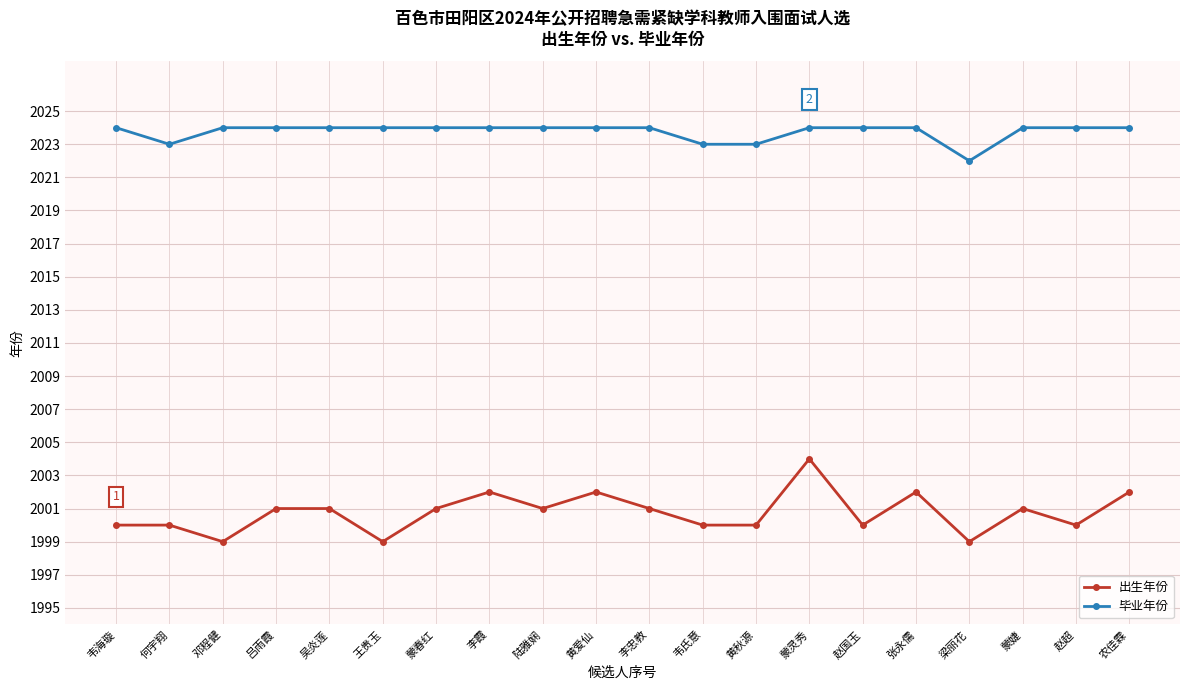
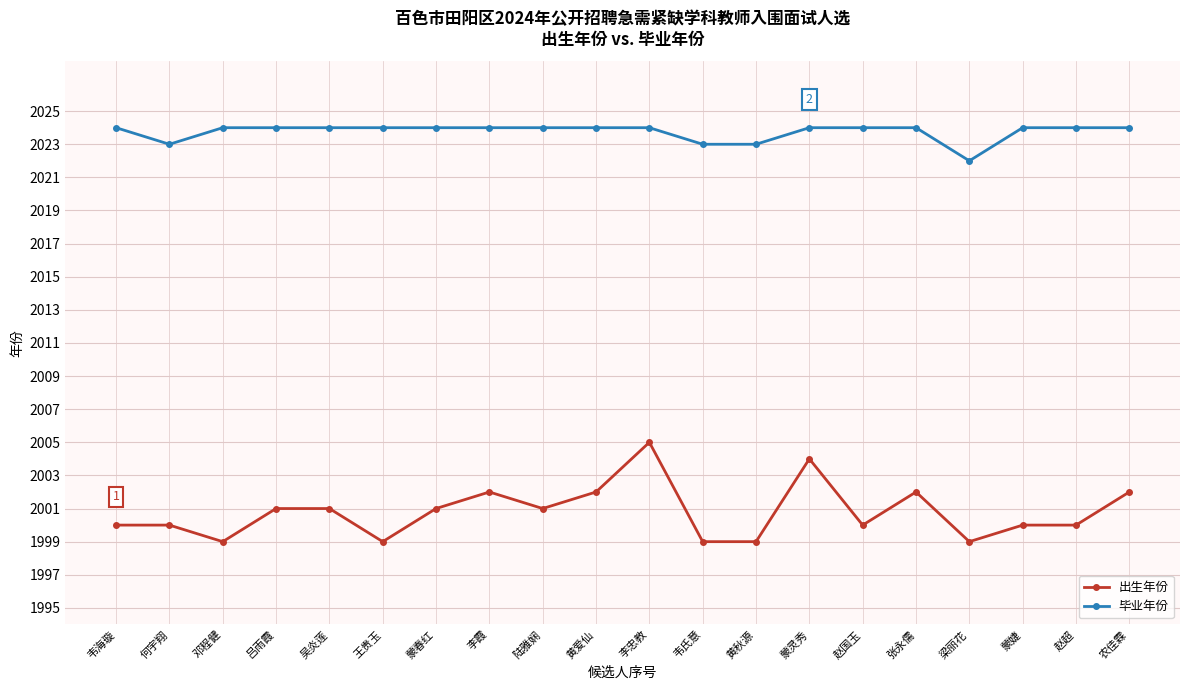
出生年份, 李忠教: 2001 -> 2005
出生年份, 韦氏意: 2000 -> 1999
出生年份, 黄秋源: 2000 -> 1999
出生年份, 蒙婕: 2001 -> 2000
